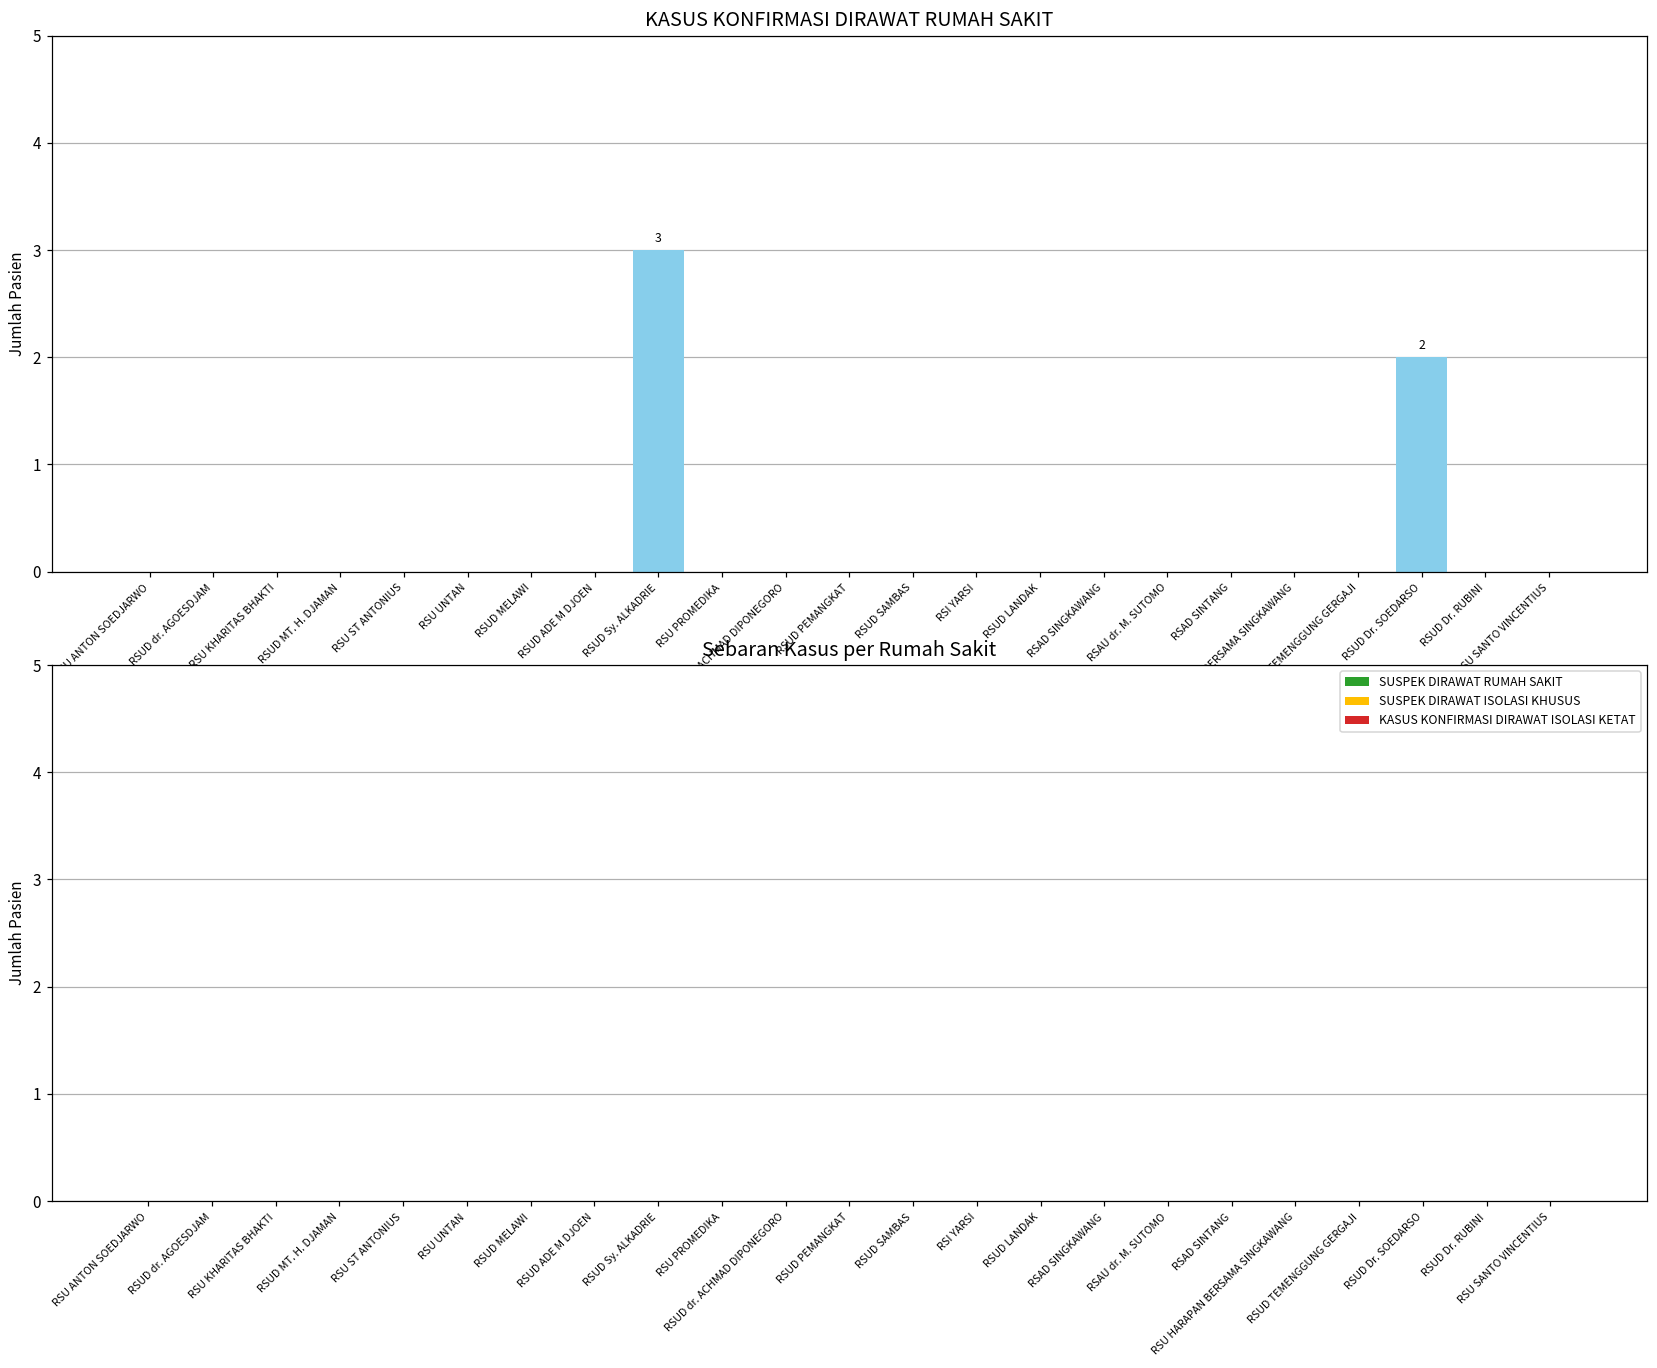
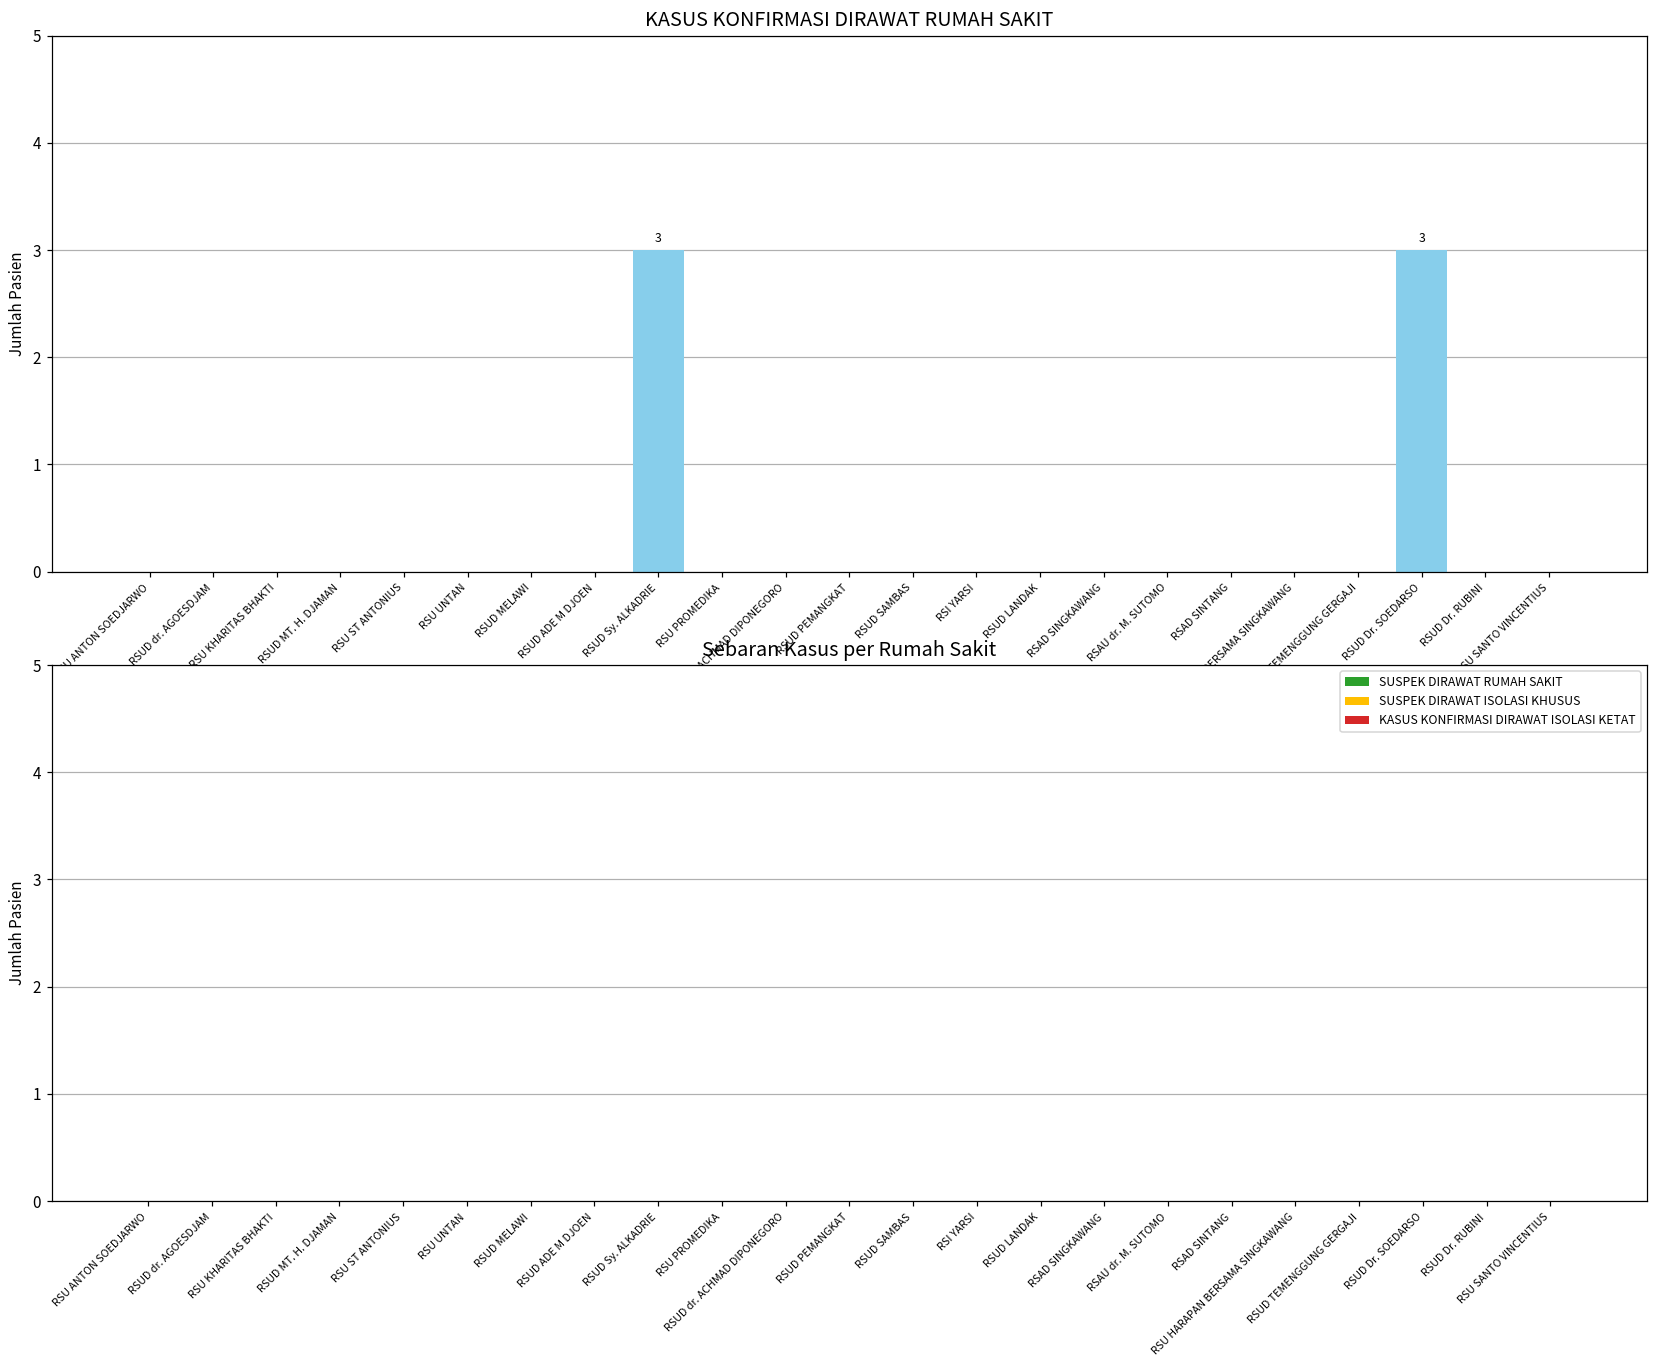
KASUS KONFIRMASI DIRAWAT RUMAH SAKIT, RSUD Dr. SOEDARSO: 2 -> 3
